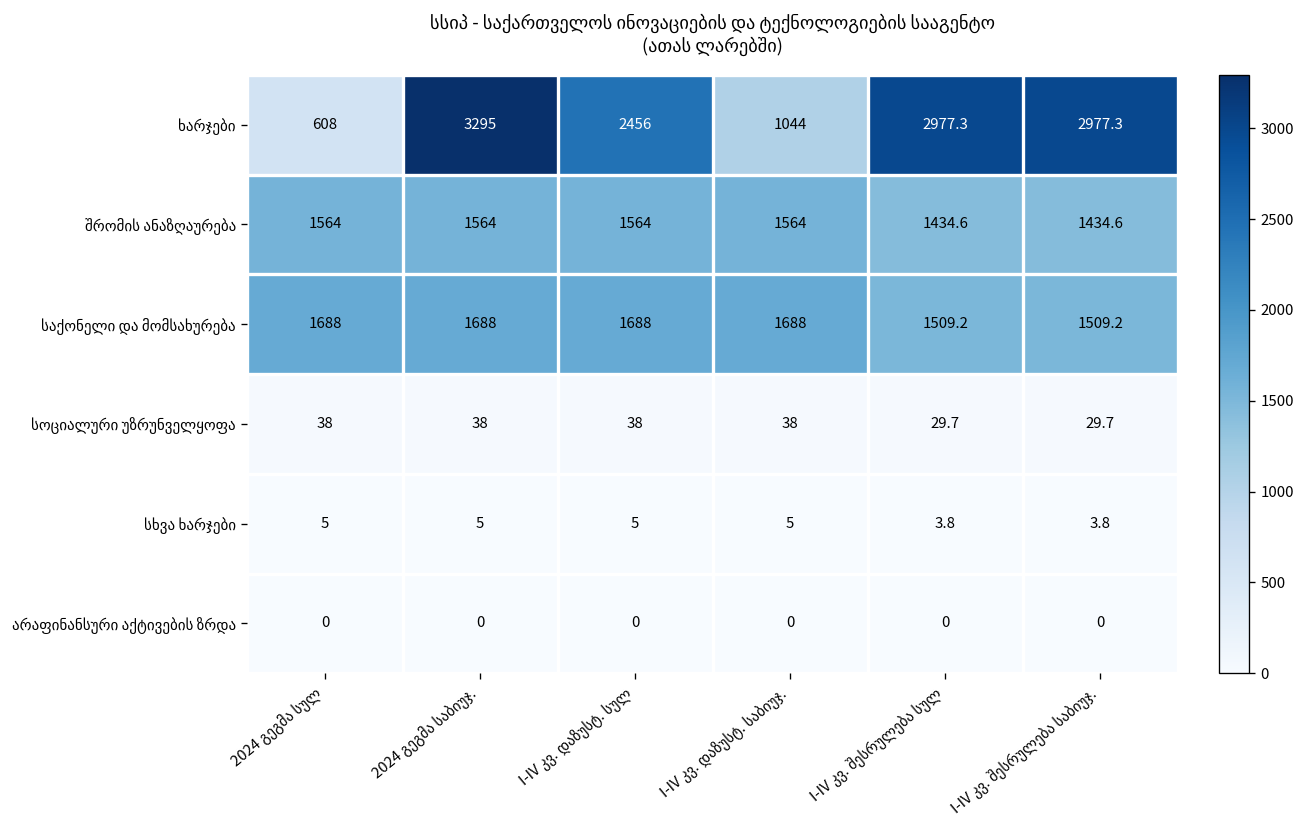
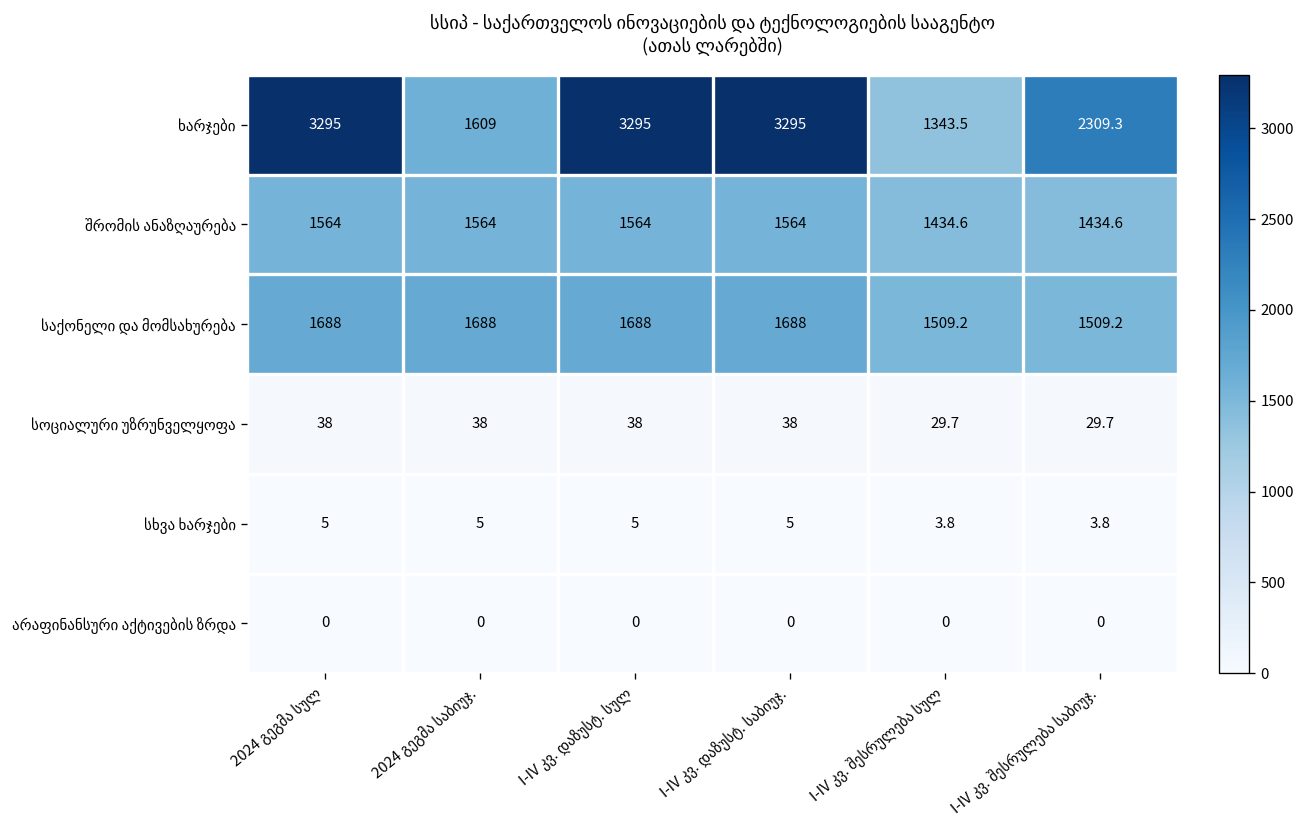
ხარჯები, 2024 გეგმა სულ: 608 -> 3295
ხარჯები, 2024 გეგმა საბიუჯ.: 3295 -> 1609
ხარჯები, I-IV კვ. დაზუსტ. სულ: 2456 -> 3295
ხარჯები, I-IV კვ. დაზუსტ. საბიუჯ.: 1044 -> 3295
ხარჯები, I-IV კვ. შესრულება სულ: 2977.3 -> 1343.5
ხარჯები, I-IV კვ. შესრულება საბიუჯ.: 2977.3 -> 2309.3
